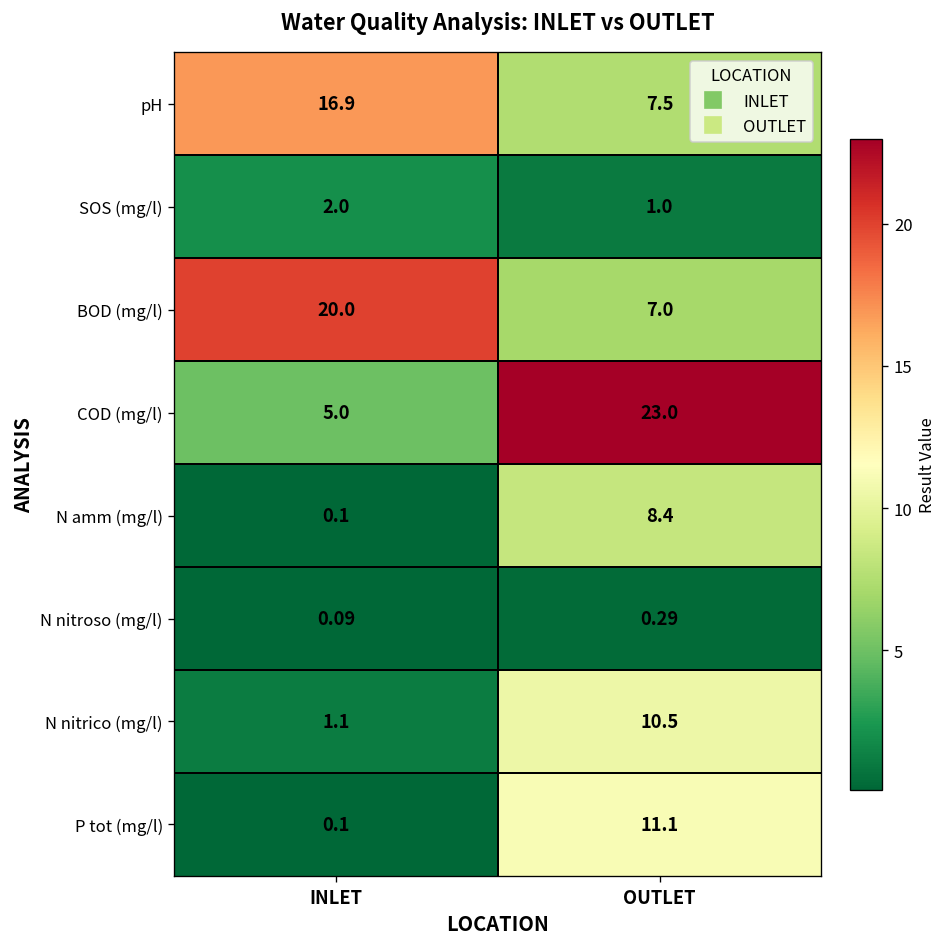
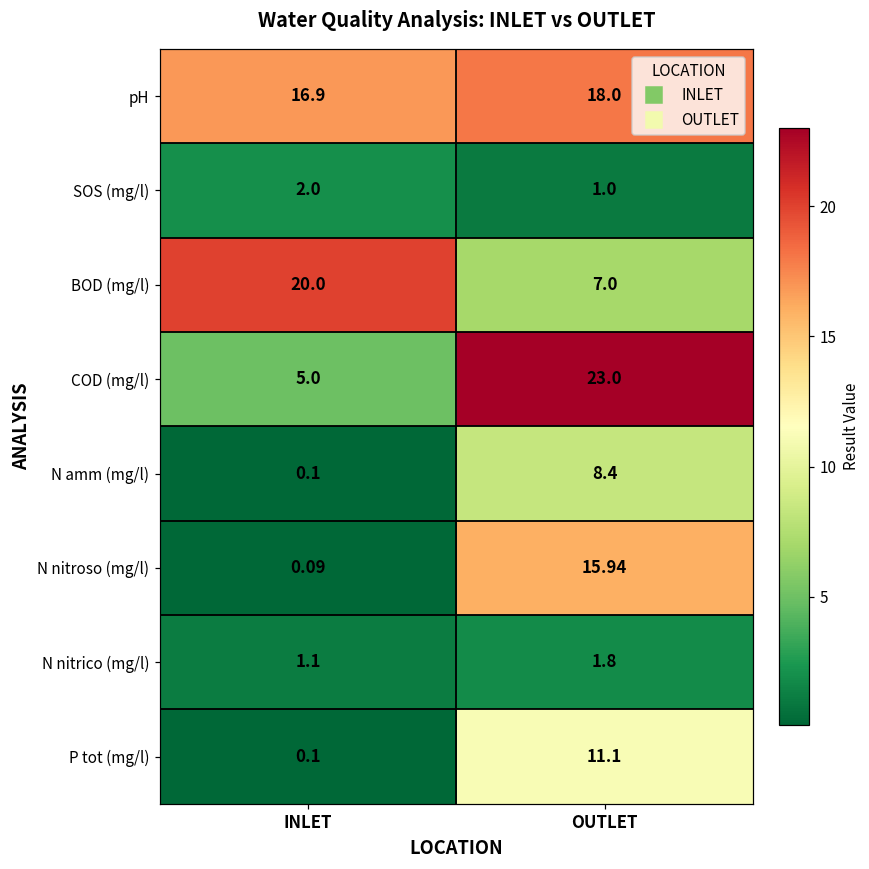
pH, OUTLET: 7.5 -> 18.0
N nitroso (mg/l), OUTLET: 0.29 -> 15.94
N nitrico (mg/l), OUTLET: 10.5 -> 1.8
